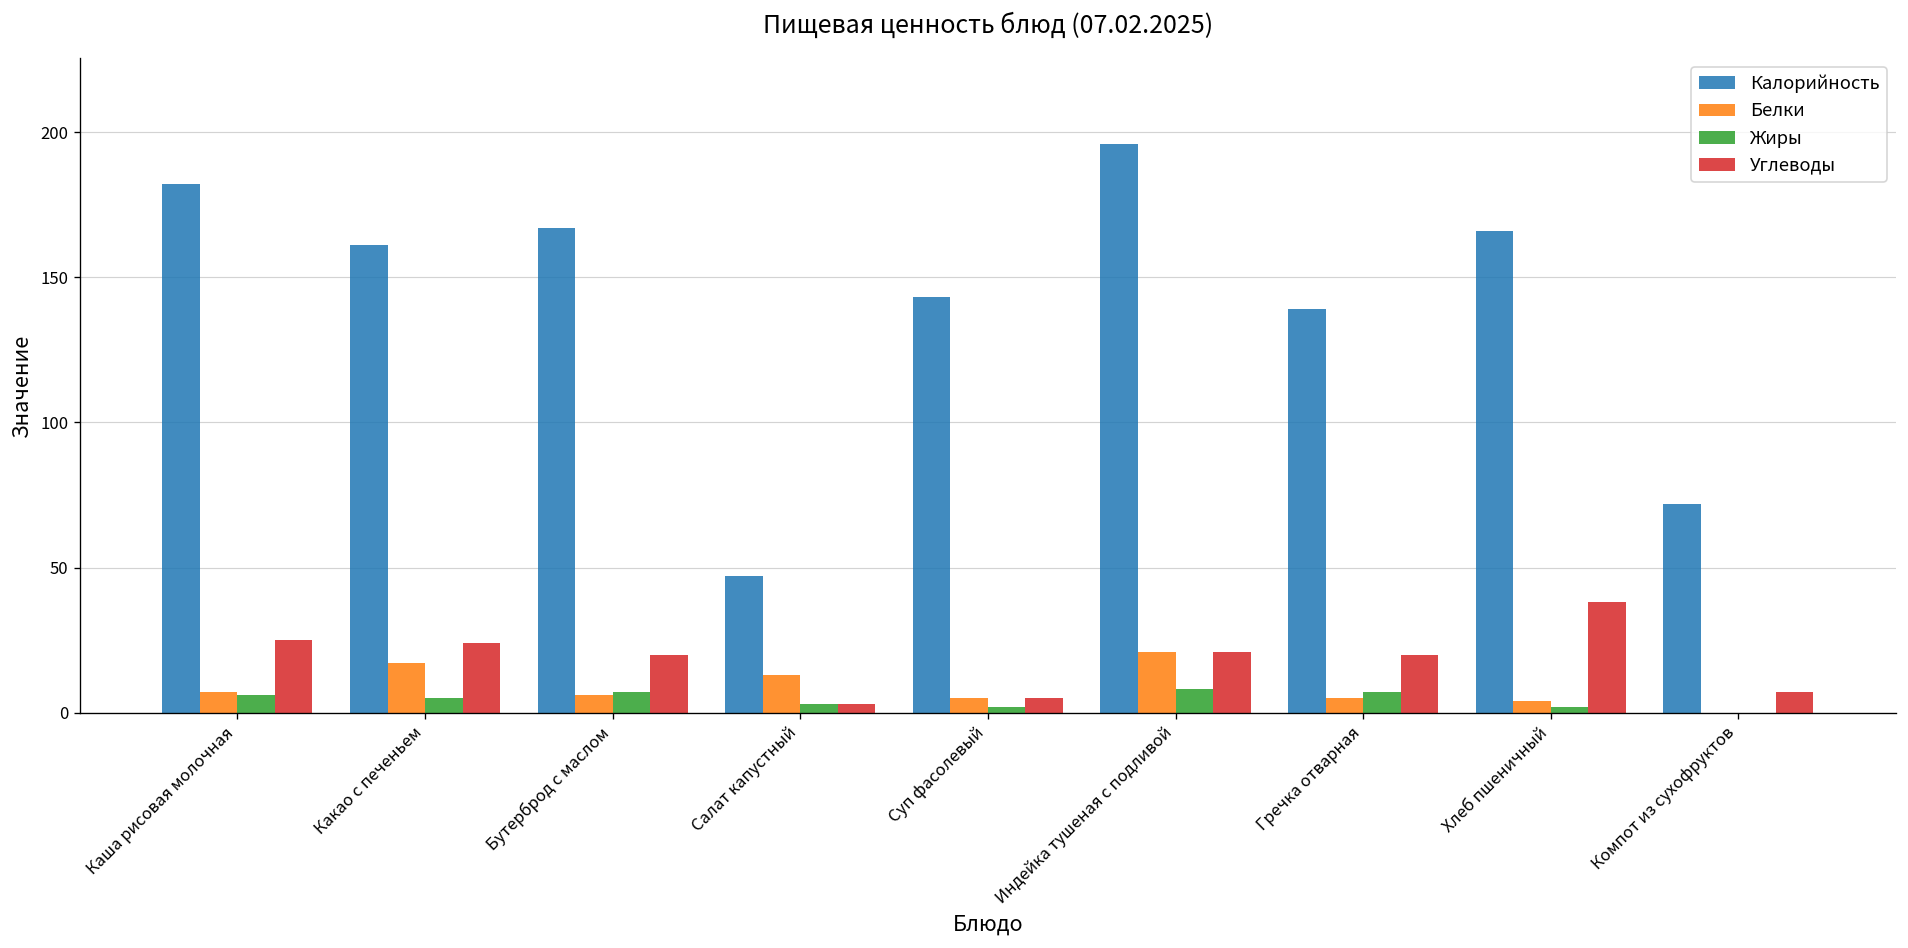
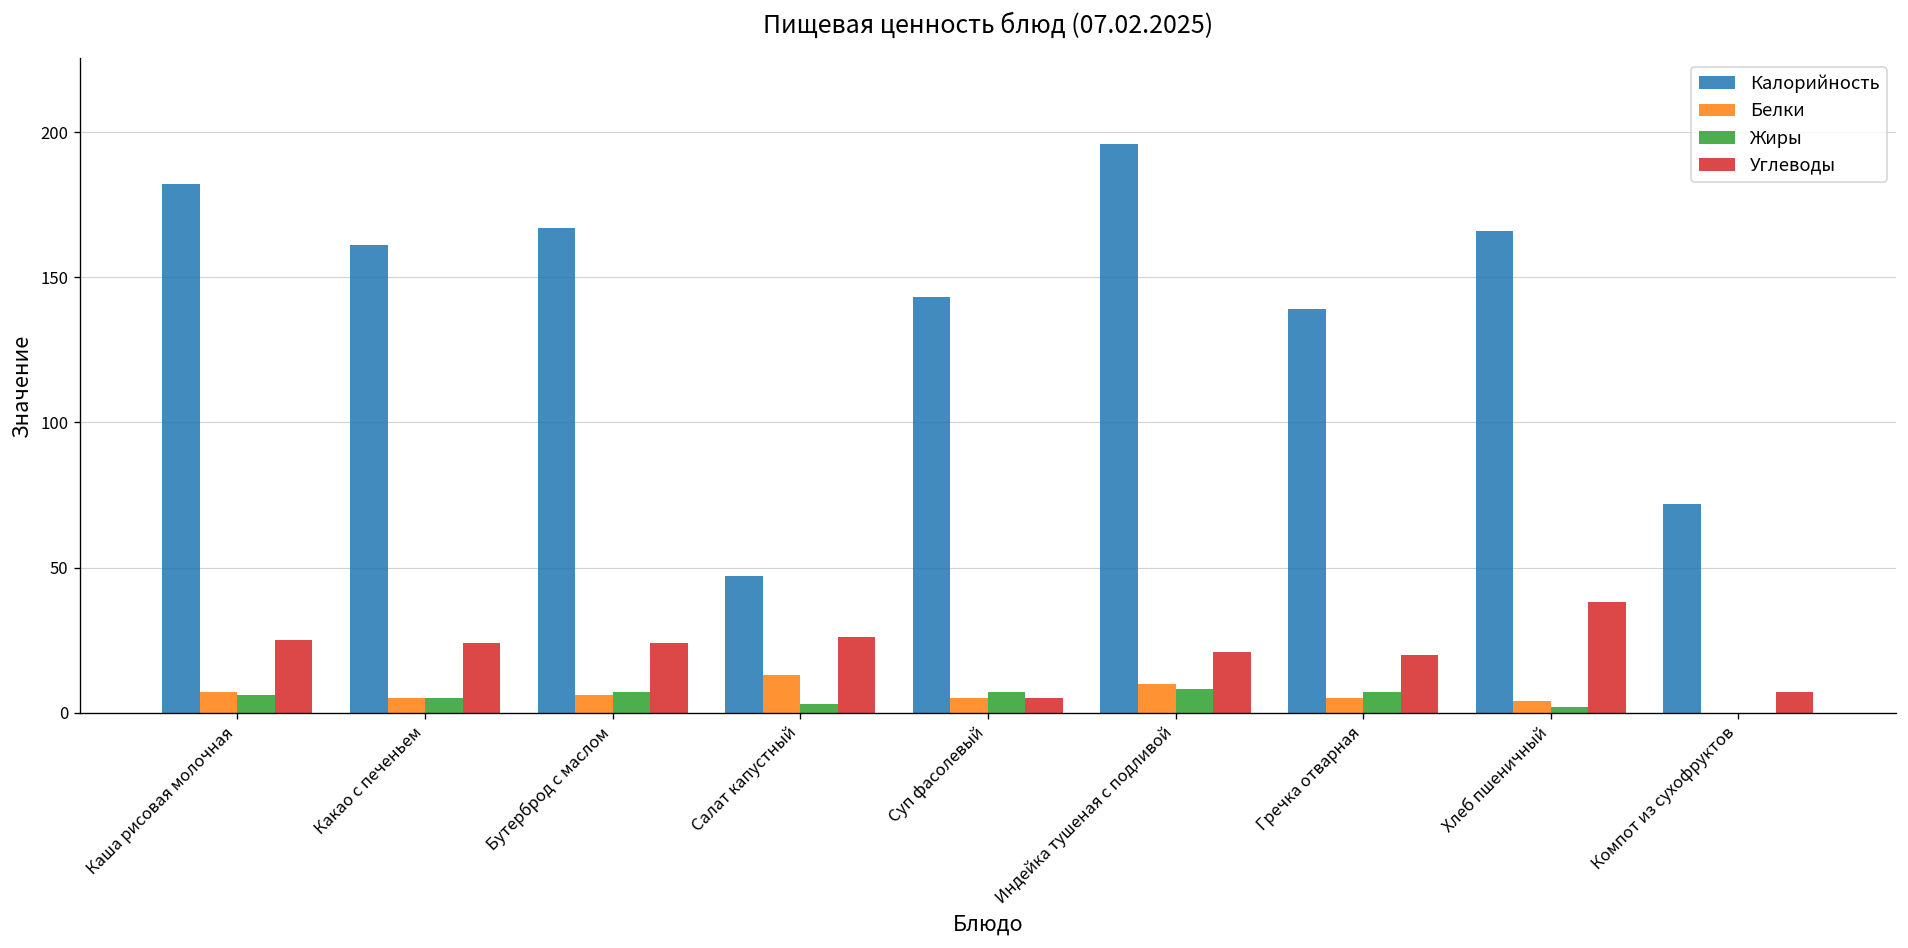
Белки, Какао с печеньем: 17 -> 5
Углеводы, Бутерброд с маслом: 20 -> 24
Углеводы, Салат капустный: 3 -> 26
Жиры, Суп фасолевый: 2 -> 7
Белки, Индейка тушеная с подливой: 21 -> 10
